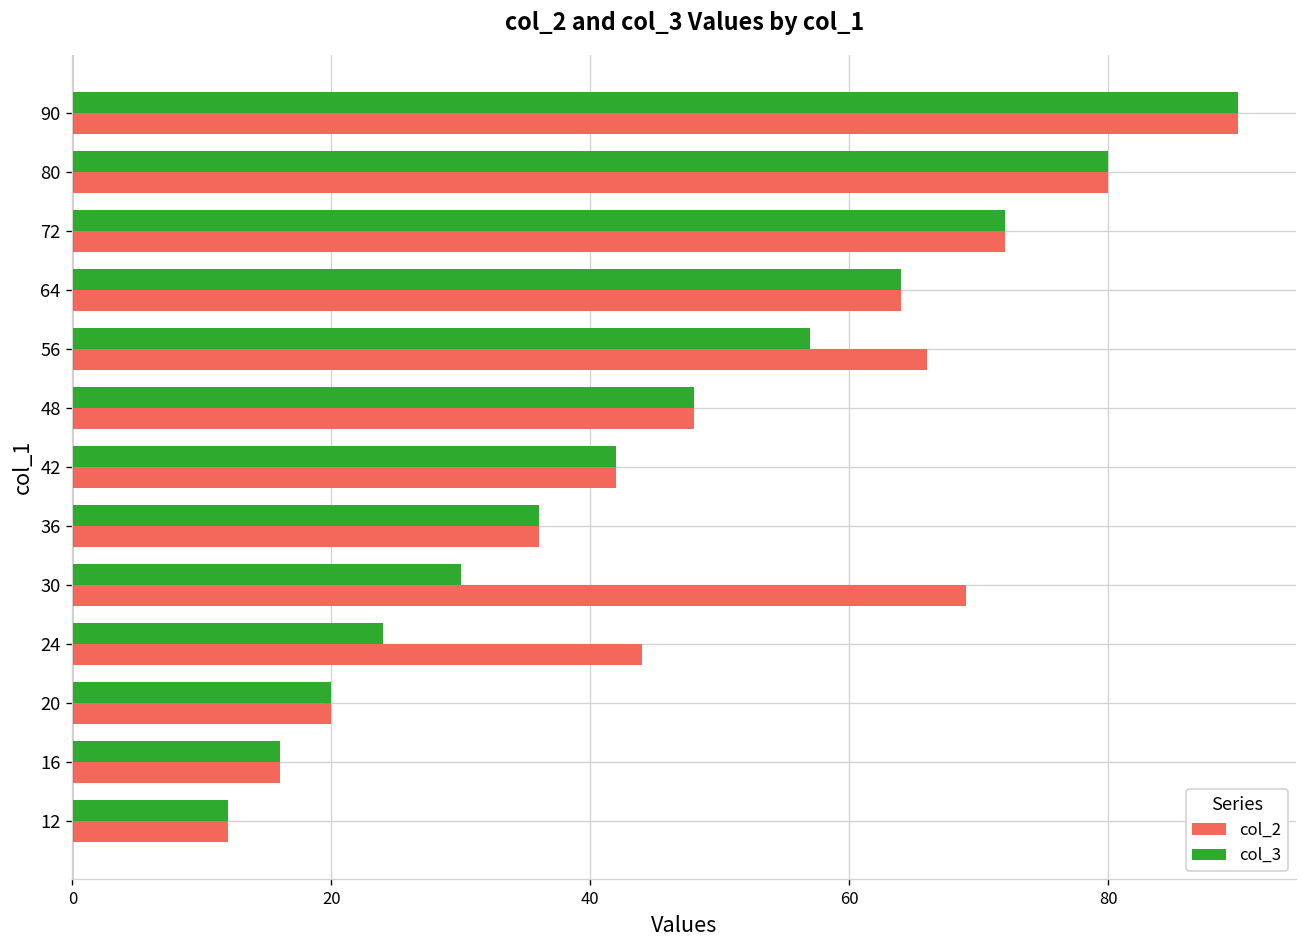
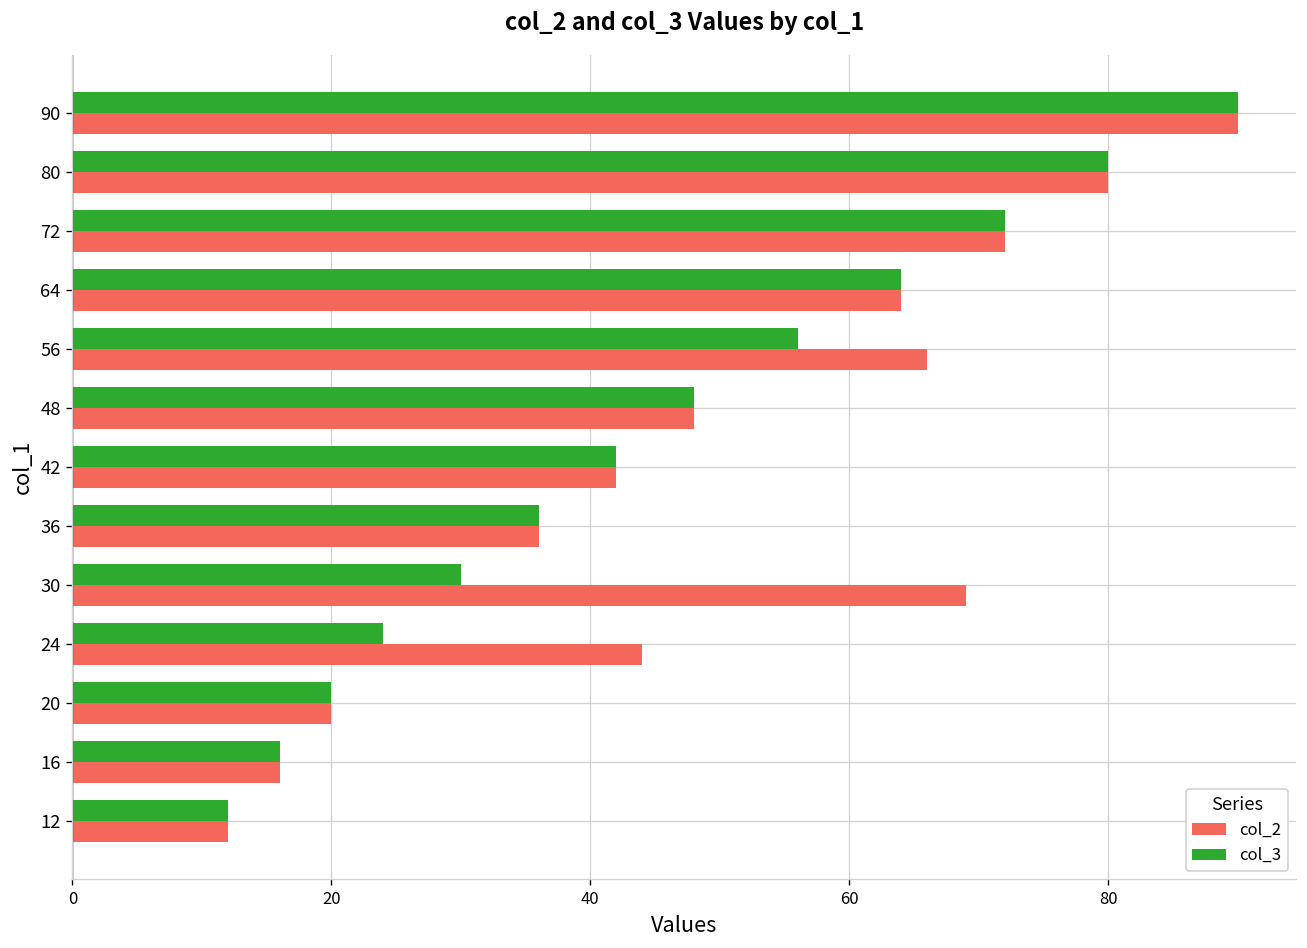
col_3, 56: 57 -> 56
